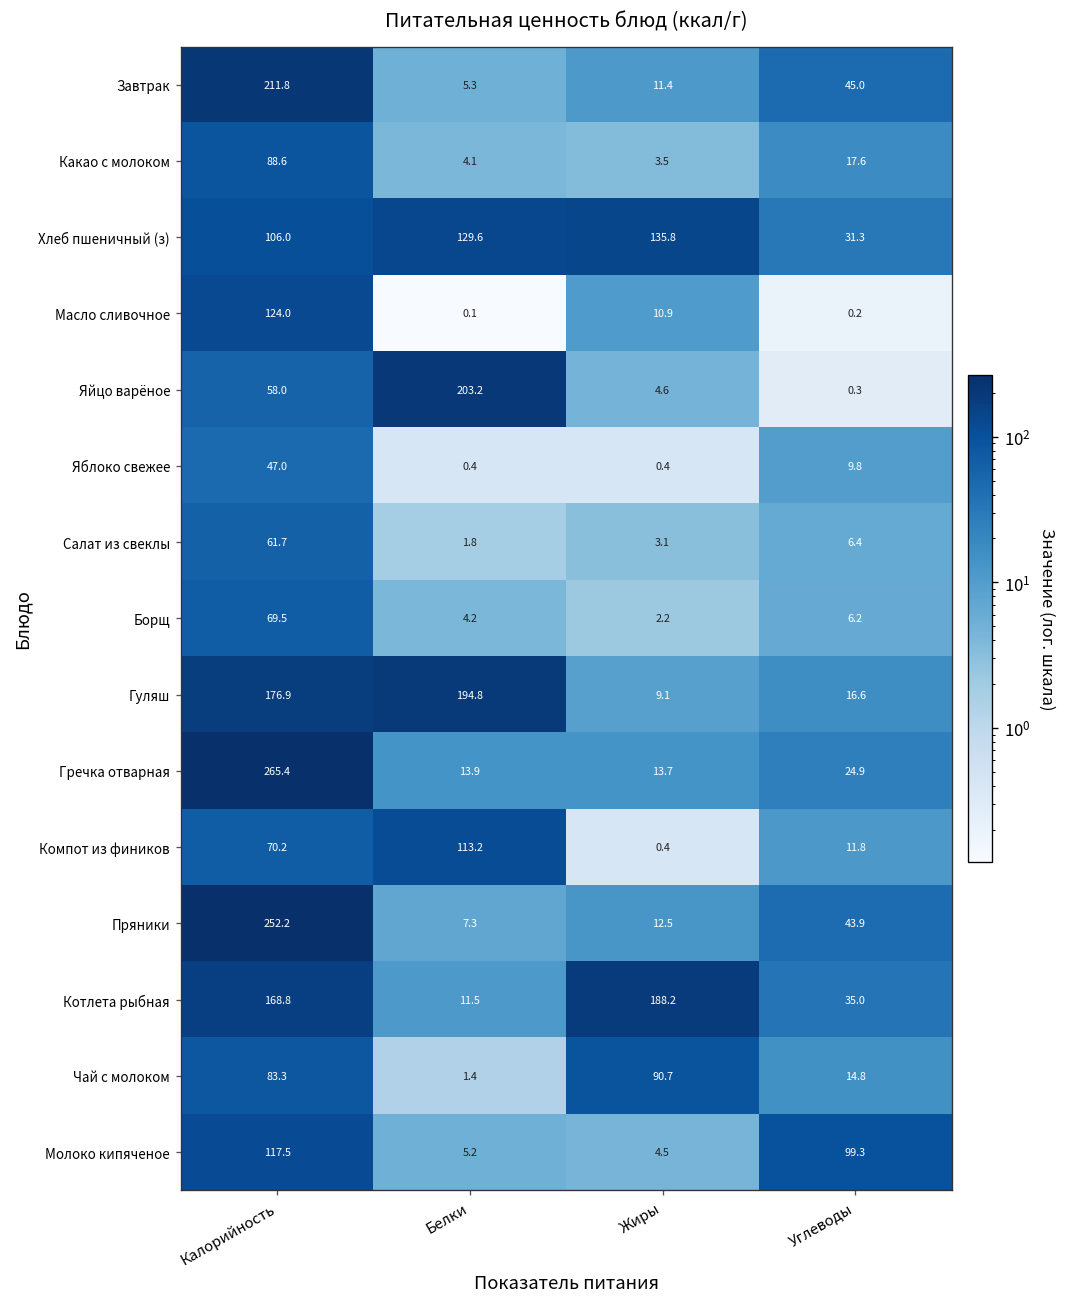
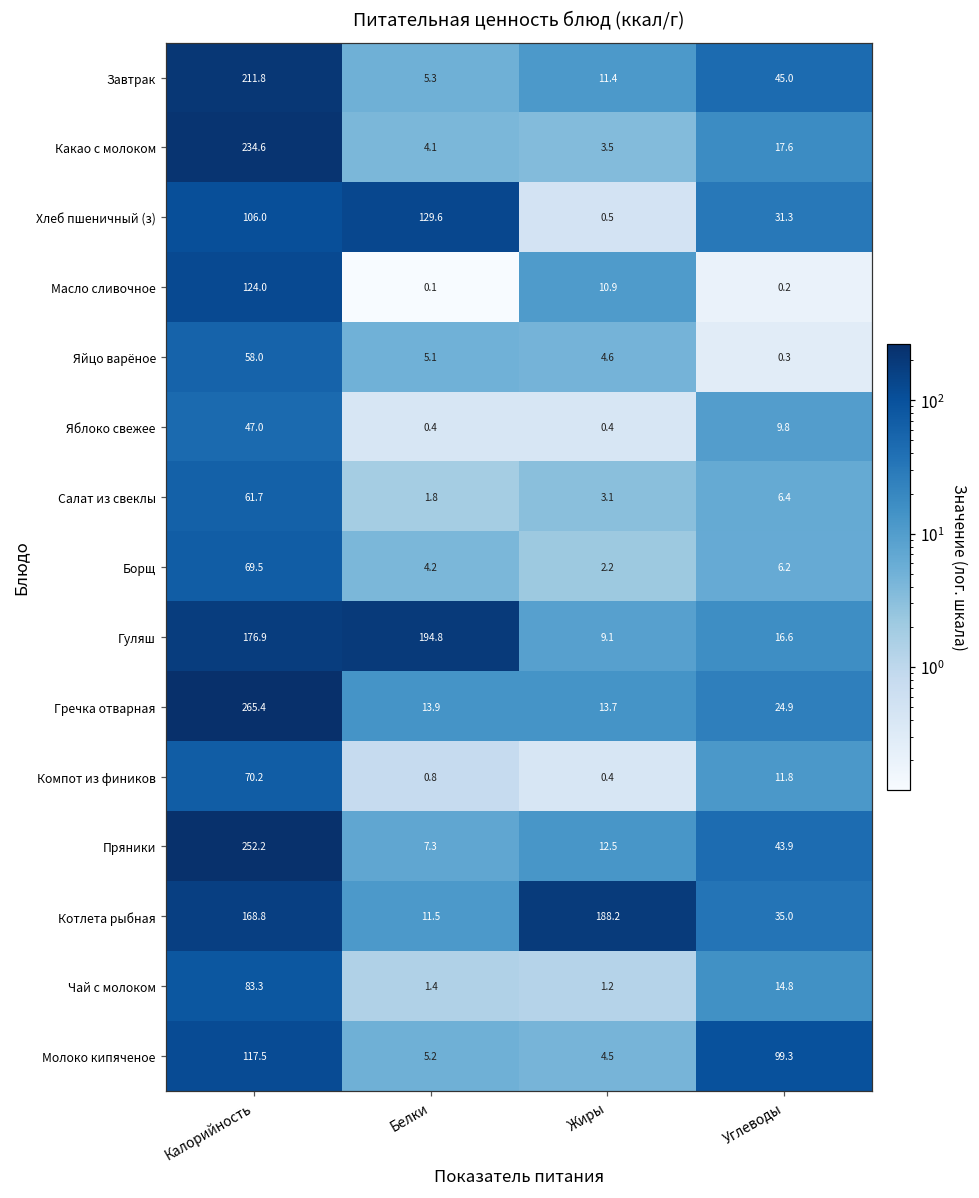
Какао с молоком, Калорийность: 88.6 -> 234.6
Хлеб пшеничный (з), Жиры: 135.8 -> 0.5
Яйцо варёное, Белки: 203.2 -> 5.1
Компот из фиников, Белки: 113.2 -> 0.8
Чай с молоком, Жиры: 90.7 -> 1.2
